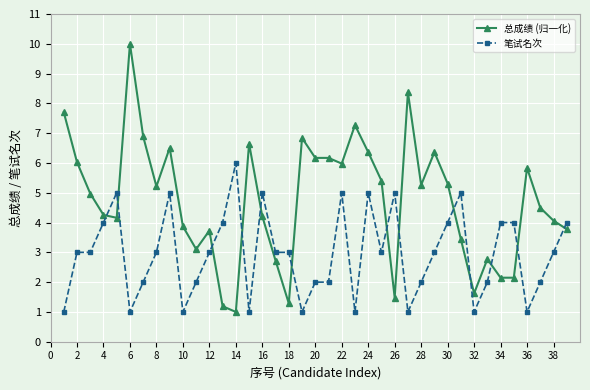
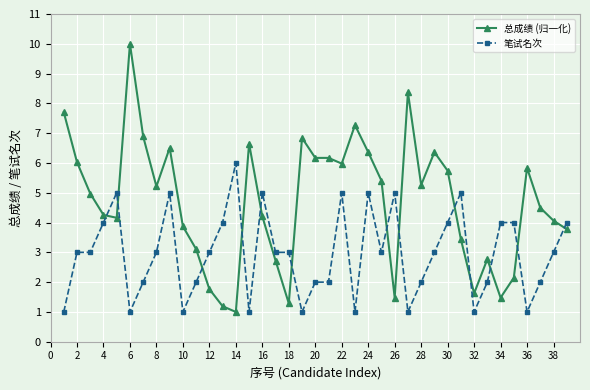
总成绩 (归一化), 12: 3.7 -> 1.8
总成绩 (归一化), 30: 5.3 -> 5.7
总成绩 (归一化), 34: 2.1 -> 1.5
